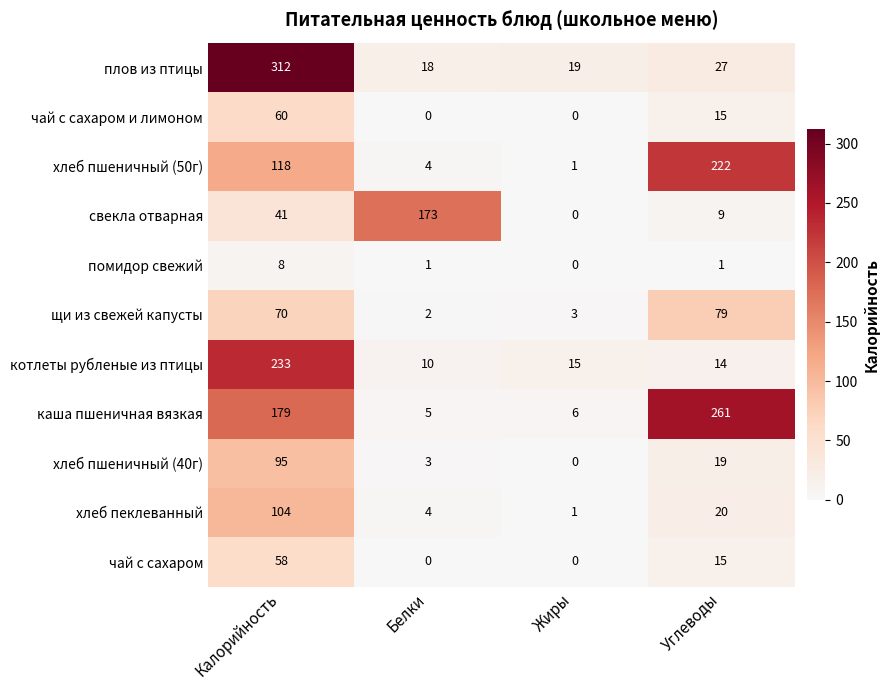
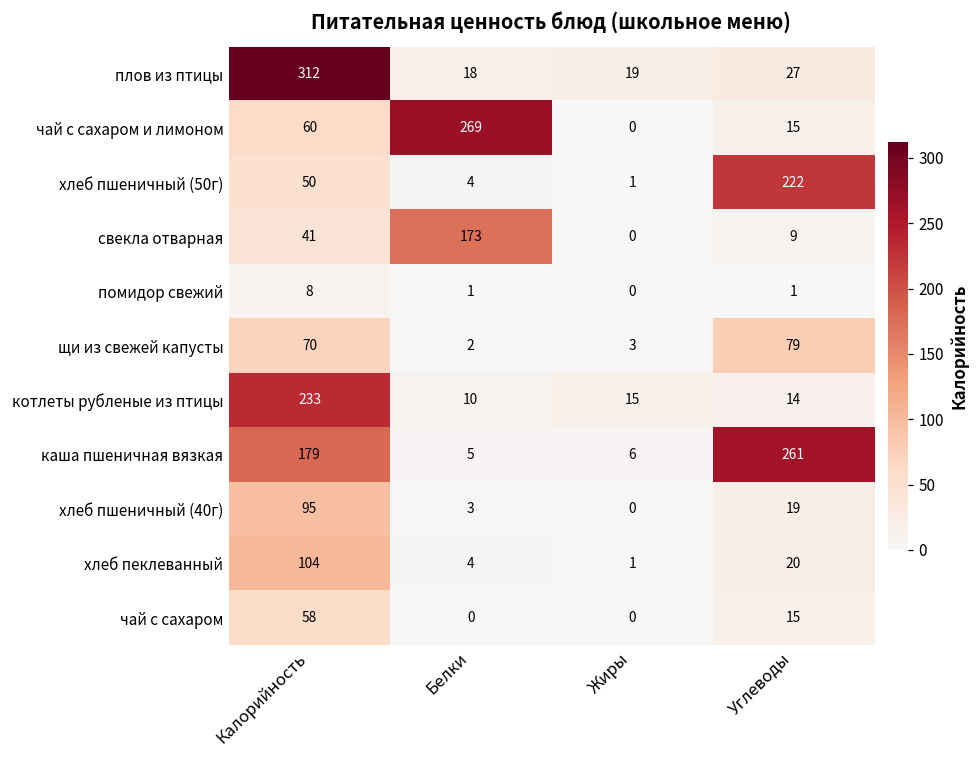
чай с сахаром и лимоном, Белки: 0 -> 269
хлеб пшеничный (50г), Калорийность: 118 -> 50
